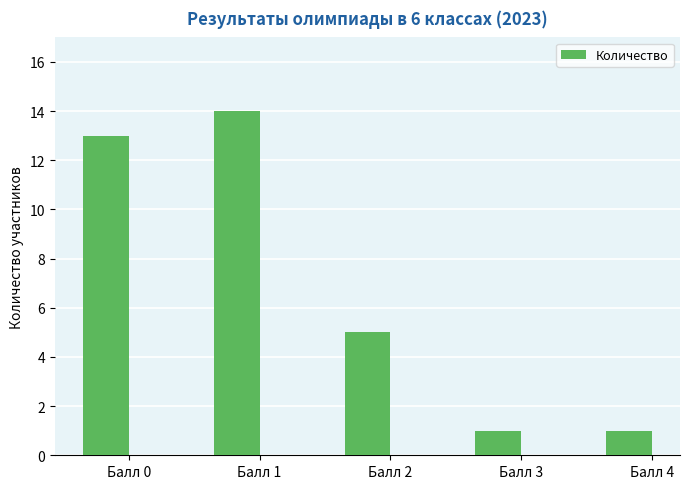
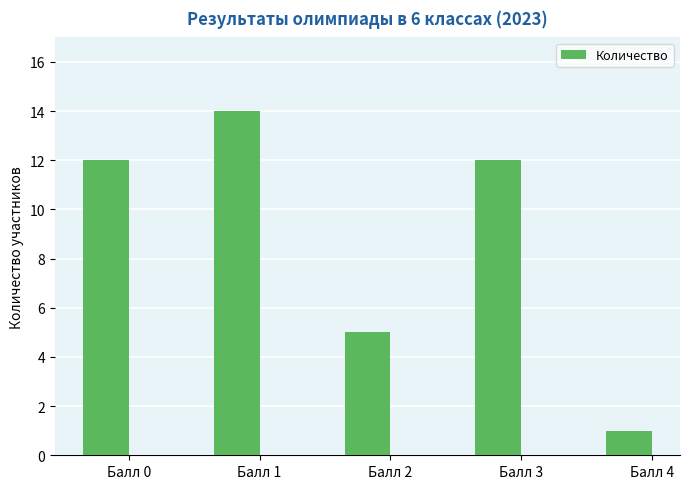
Балл 0: 13 -> 12
Балл 3: 1 -> 12
